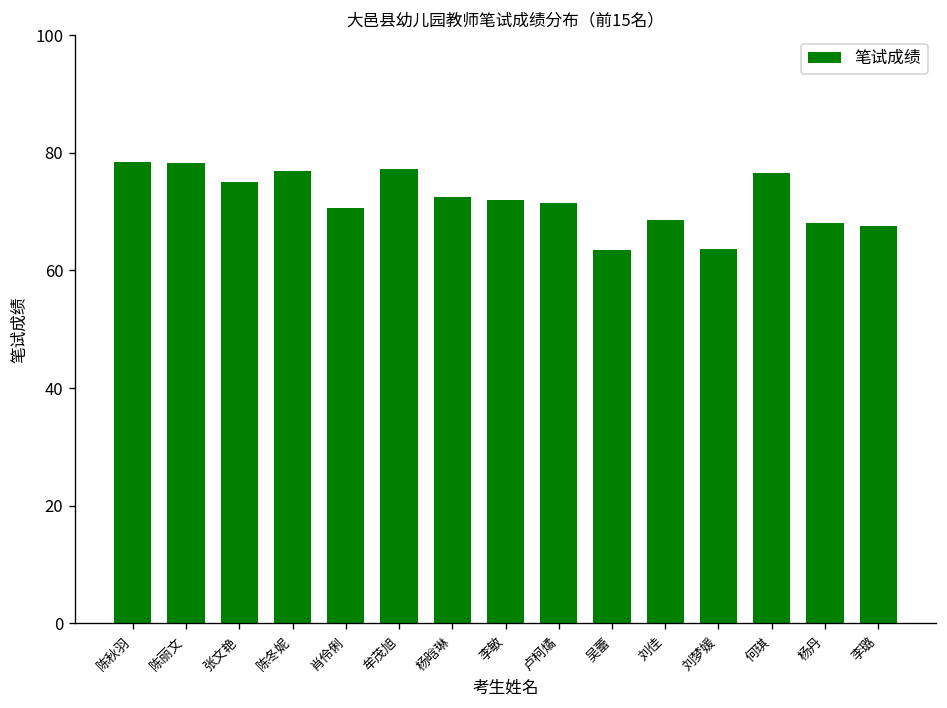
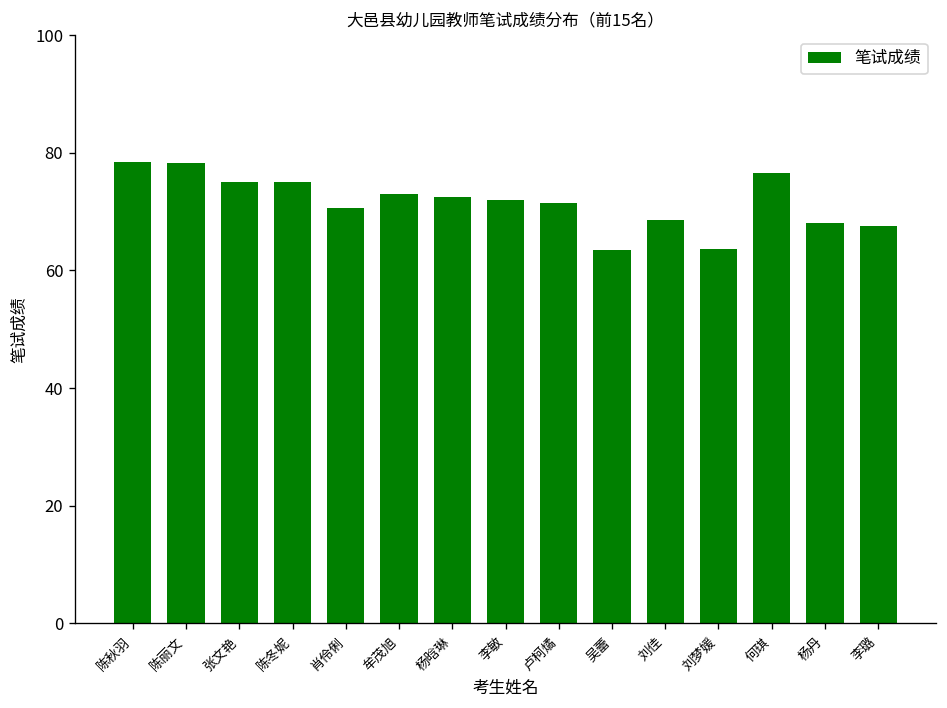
陈冬妮: 77 -> 75
牟茂旭: 77 -> 73
